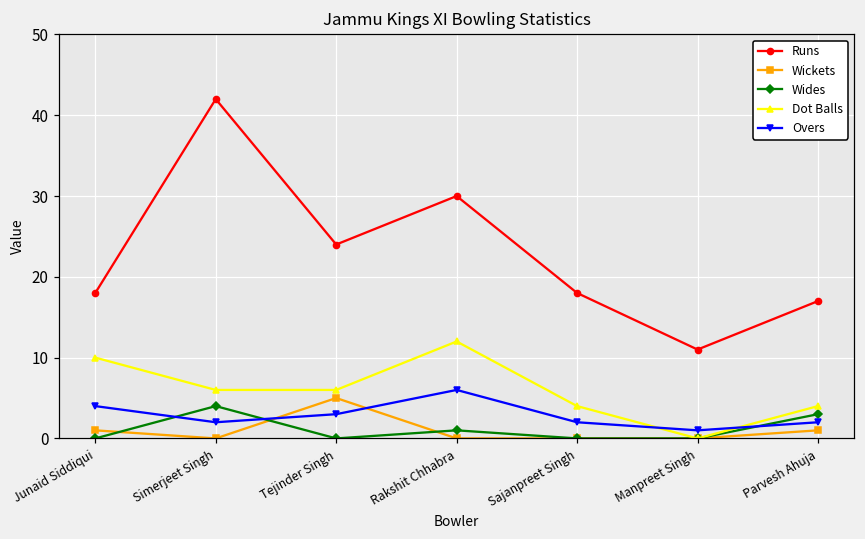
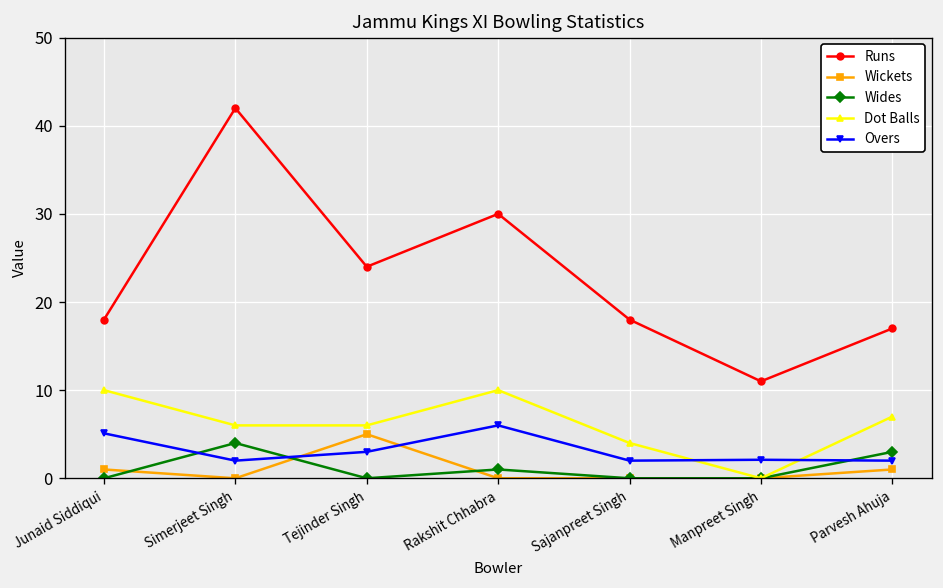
Overs, Junaid Siddiqui: 4 -> 5
Dot Balls, Rakshit Chhabra: 12 -> 10
Overs, Manpreet Singh: 1 -> 2
Dot Balls, Parvesh Ahuja: 4 -> 7
